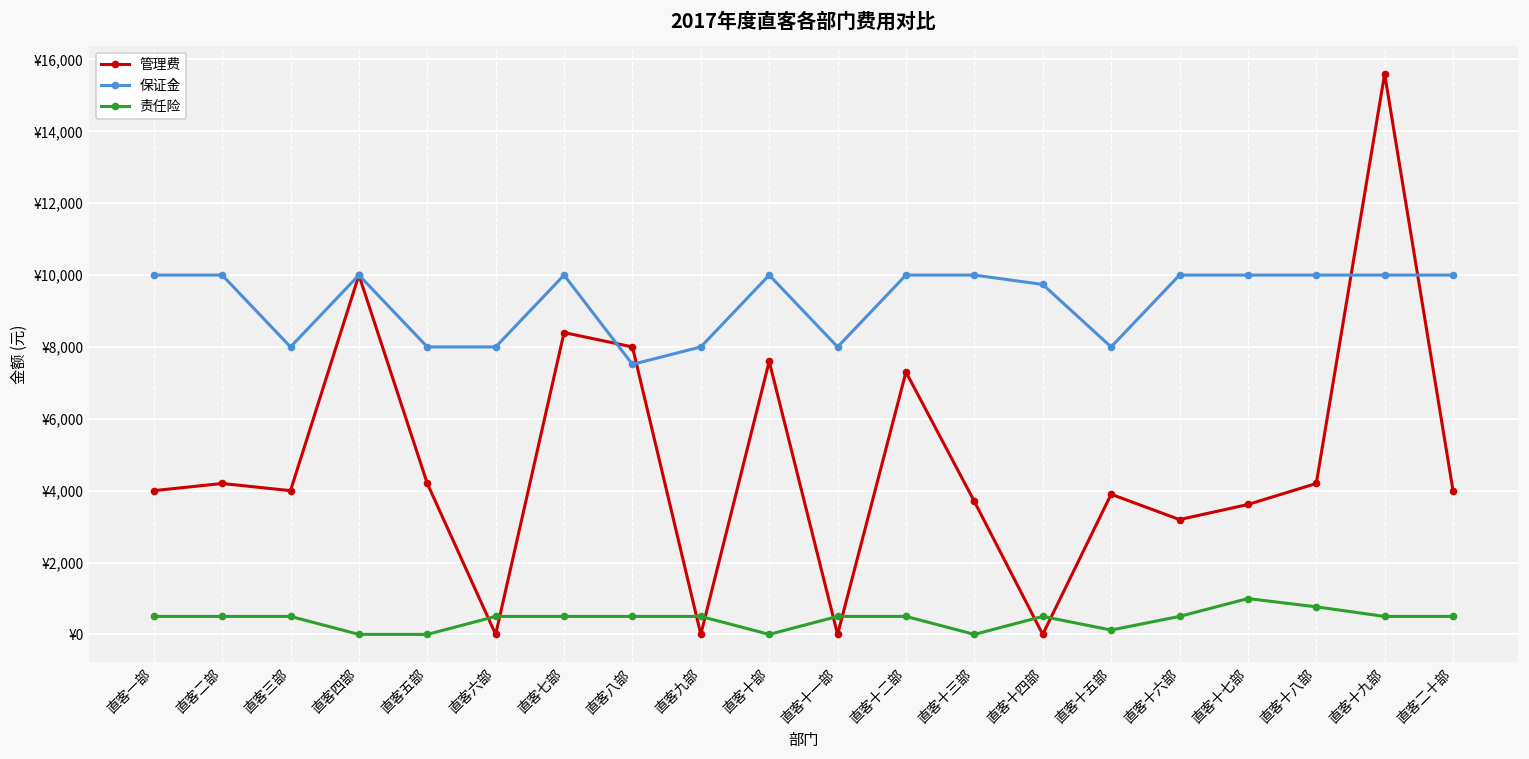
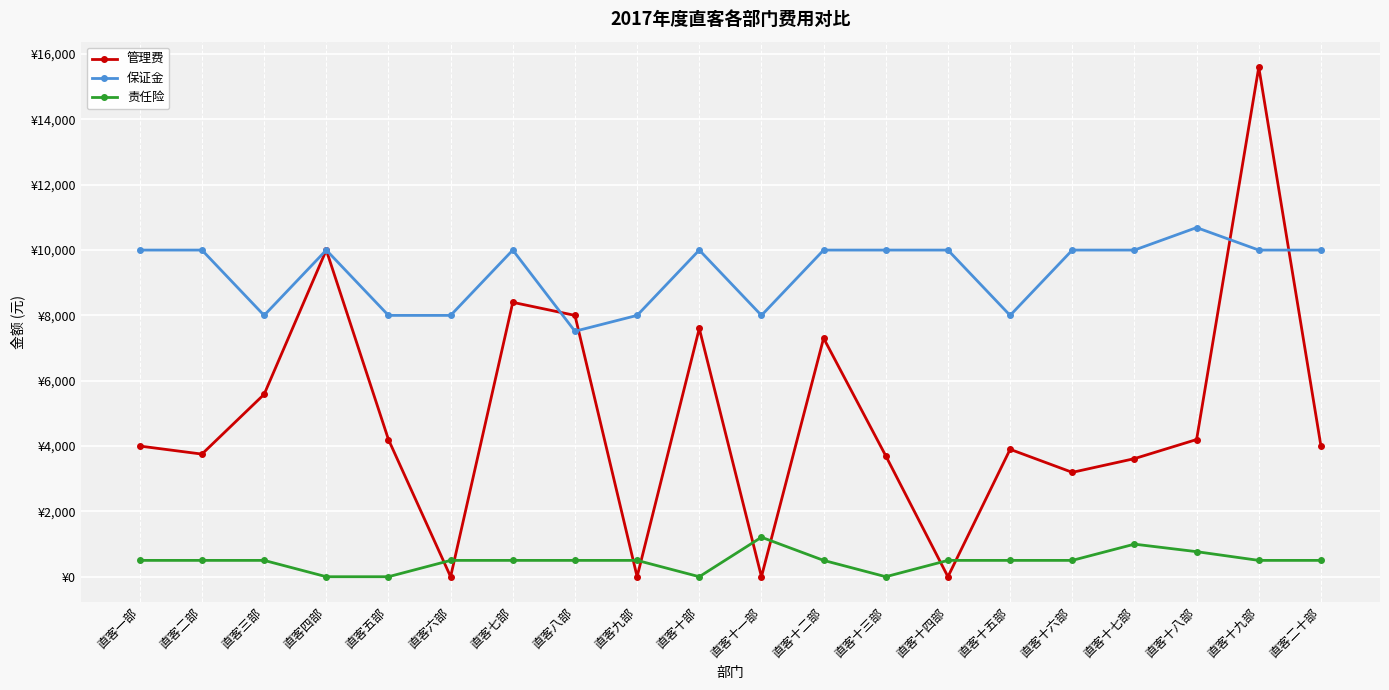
管理费, 直客二部: ¥4,200 -> ¥3,800
管理费, 直客三部: ¥4,000 -> ¥5,600
责任险, 直客十一部: ¥500 -> ¥1,200
保证金, 直客十四部: ¥9,700 -> ¥10,000
责任险, 直客十五部: ¥100 -> ¥500
保证金, 直客十八部: ¥10,000 -> ¥10,700
